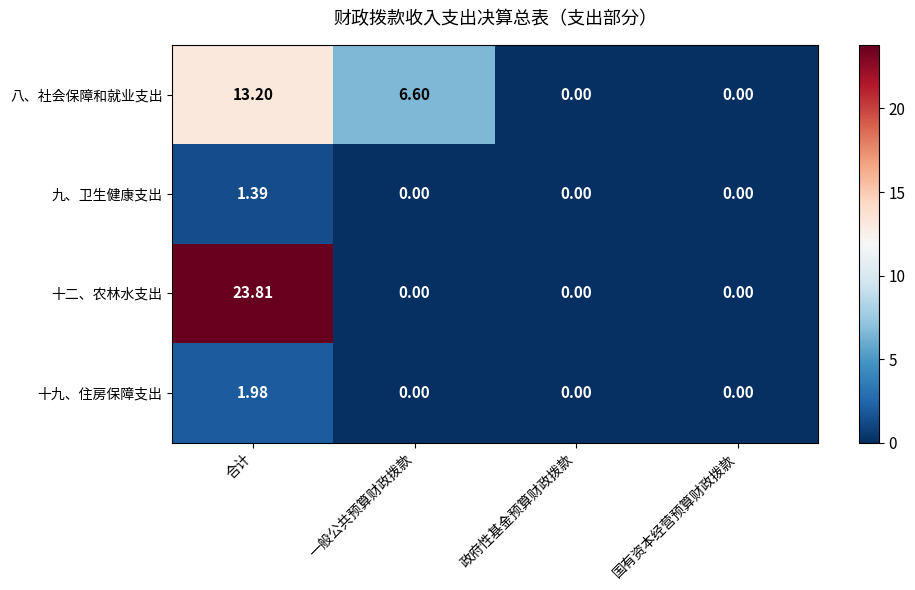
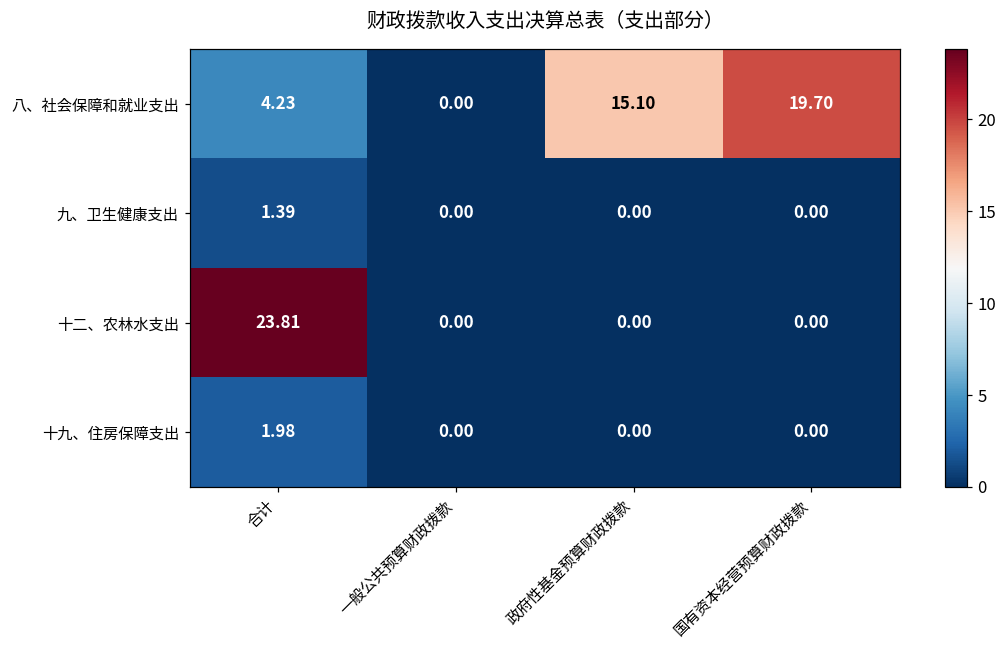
八、社会保障和就业支出, 合计: 13.20 -> 4.23
八、社会保障和就业支出, 一般公共预算财政拨款: 6.60 -> 0.00
八、社会保障和就业支出, 政府性基金预算财政拨款: 0.00 -> 15.10
八、社会保障和就业支出, 国有资本经营预算财政拨款: 0.00 -> 19.70
